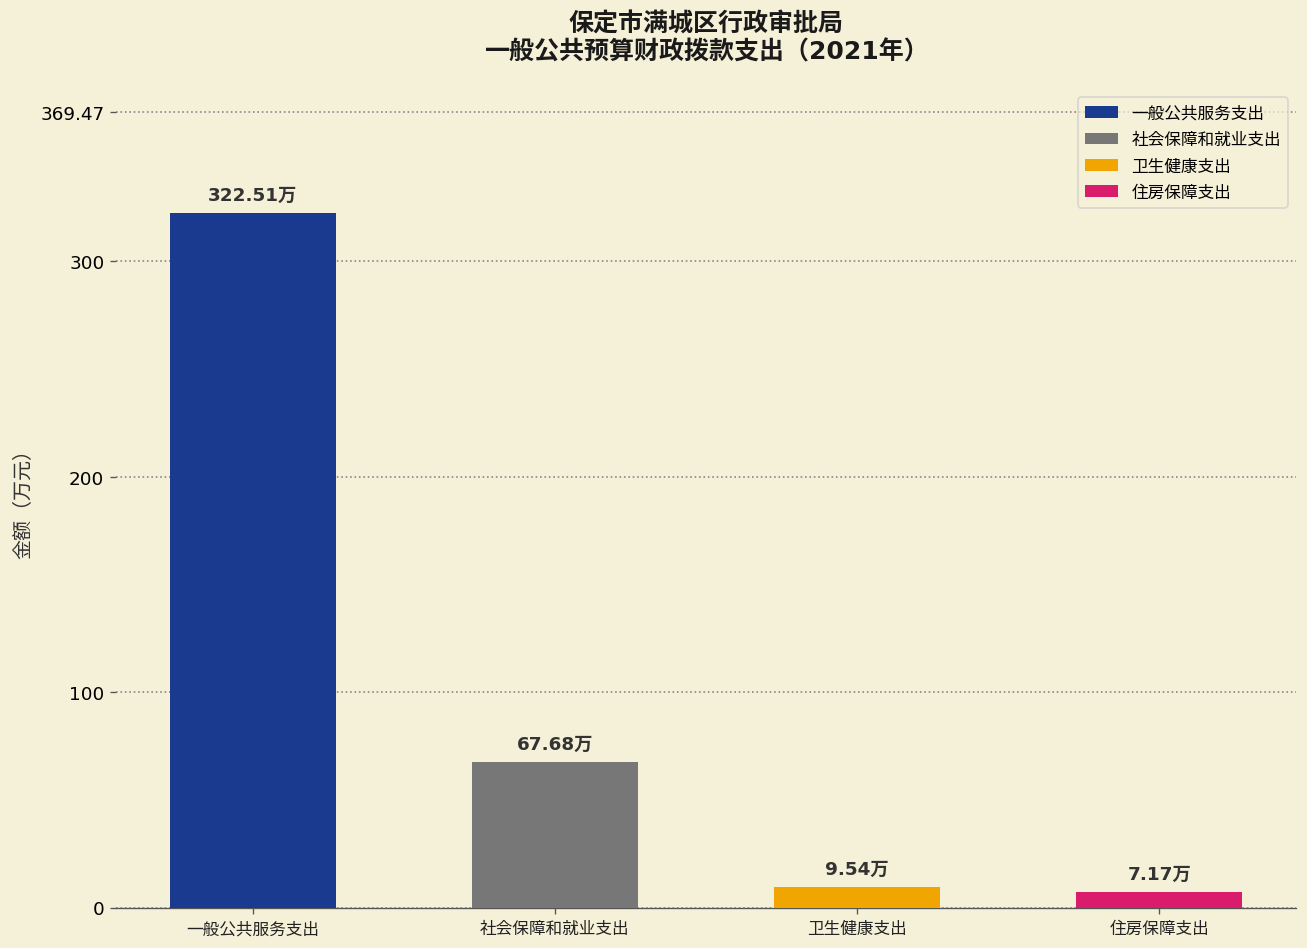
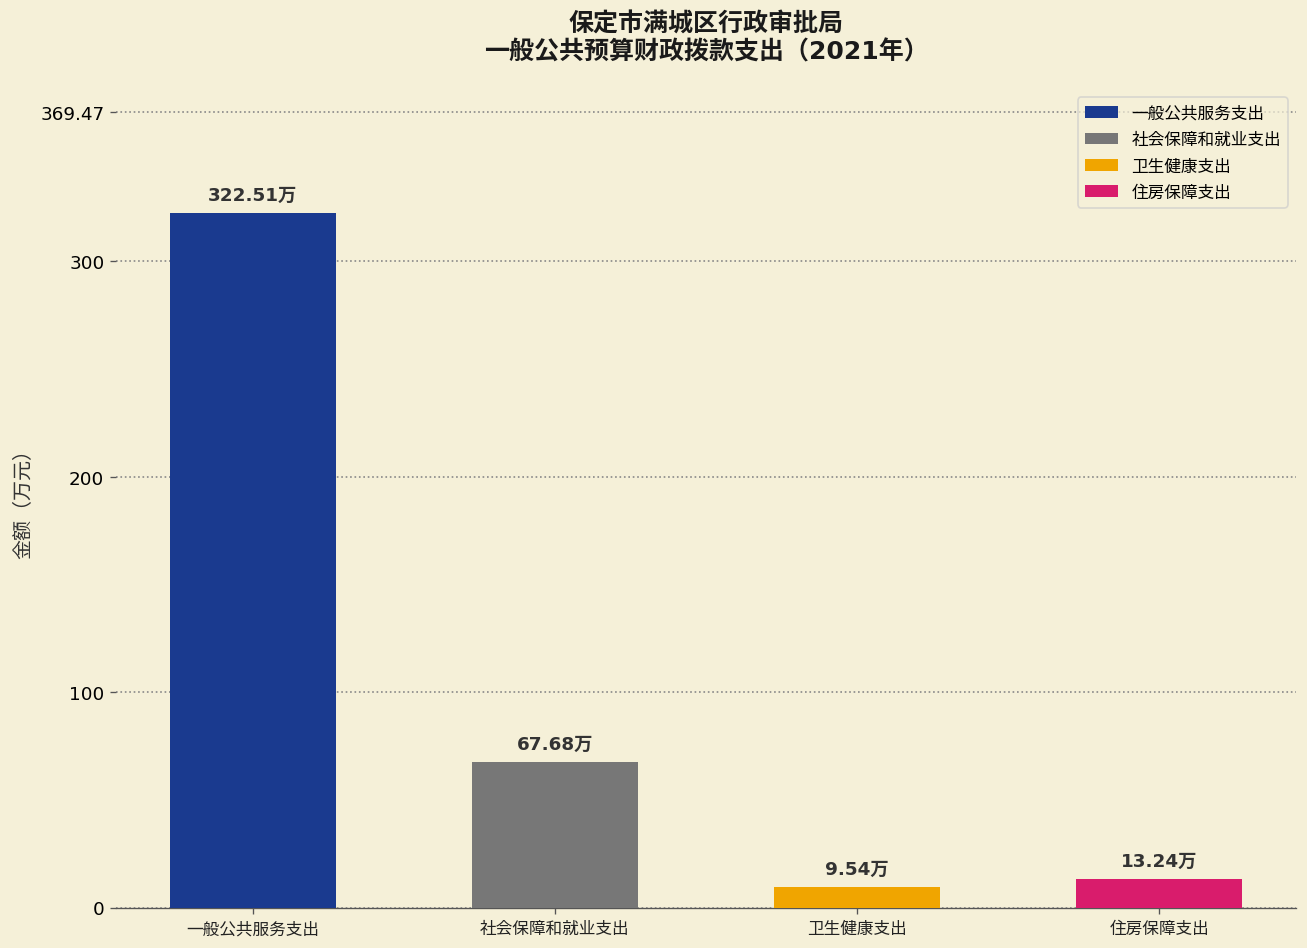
住房保障支出: 7.17万 -> 13.24万
